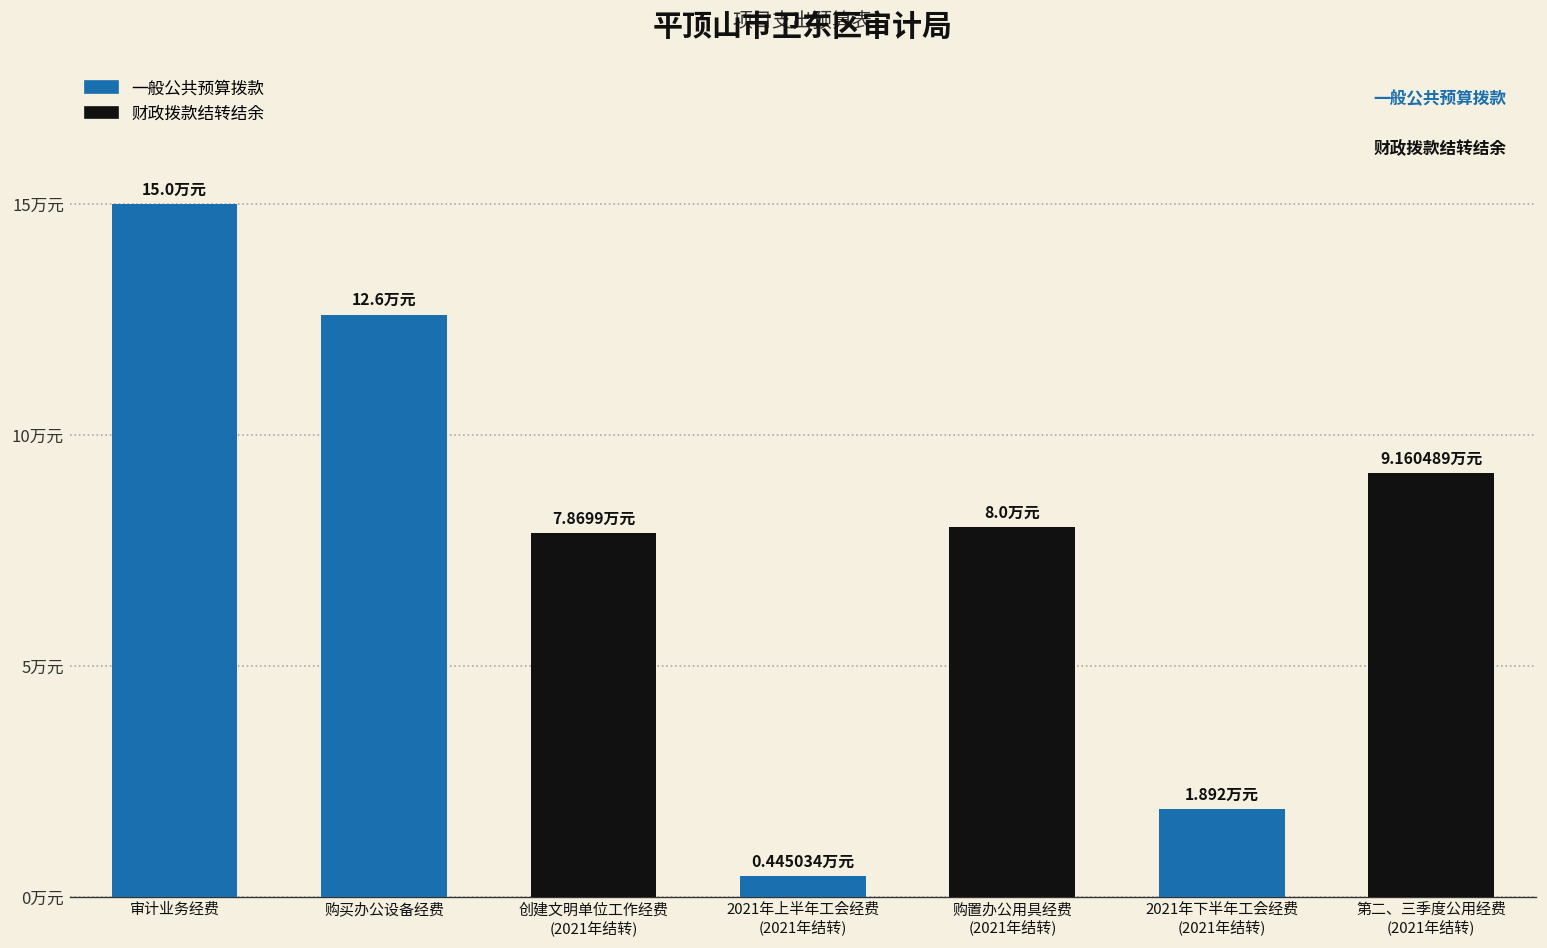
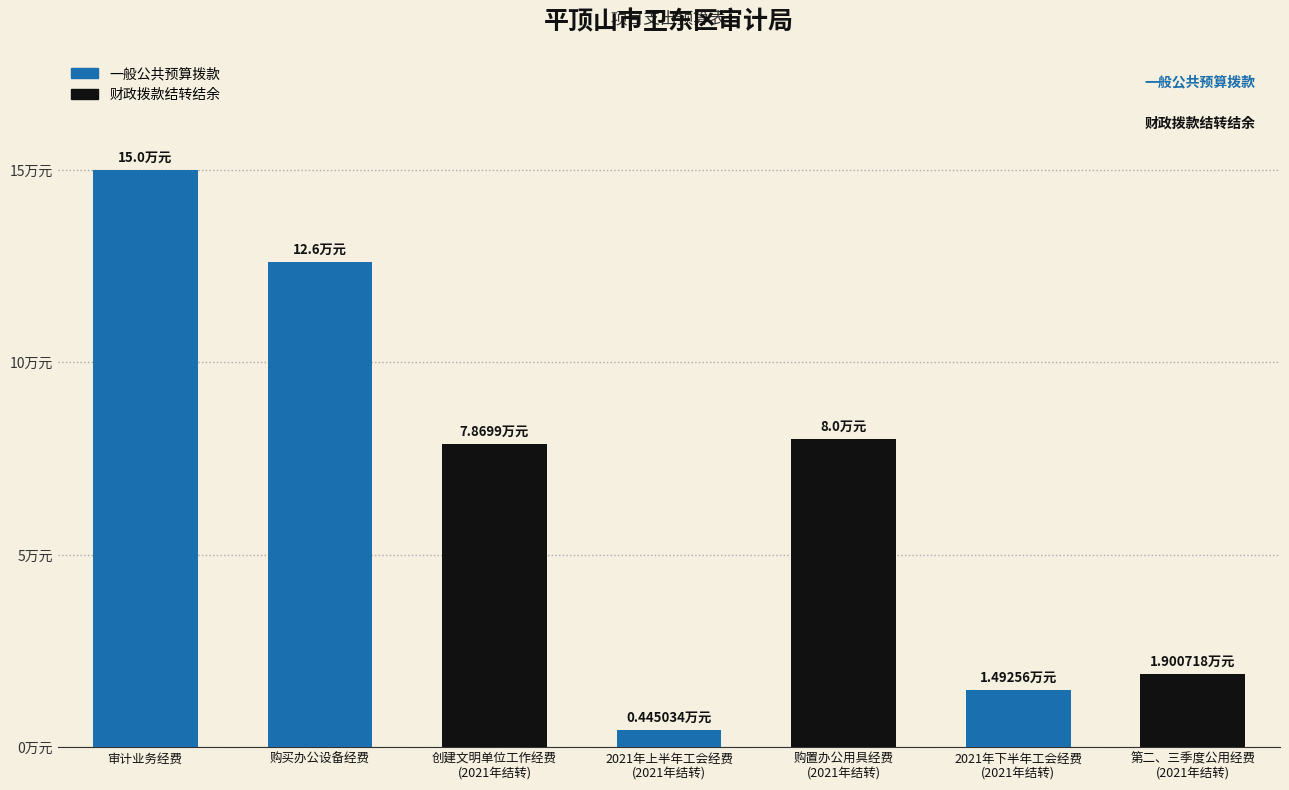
2021年下半年工会经费 (2021年结转): 1.892 -> 1.49256
第二、三季度公用经费 (2021年结转): 9.160489 -> 1.900718
